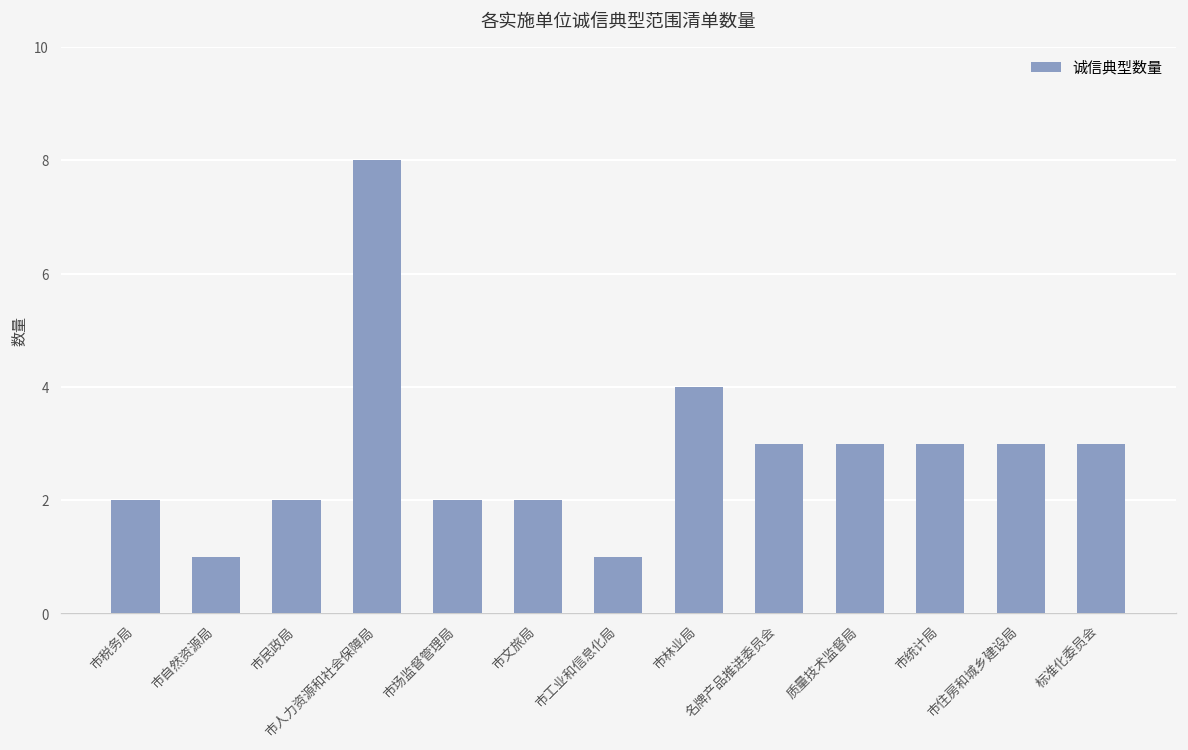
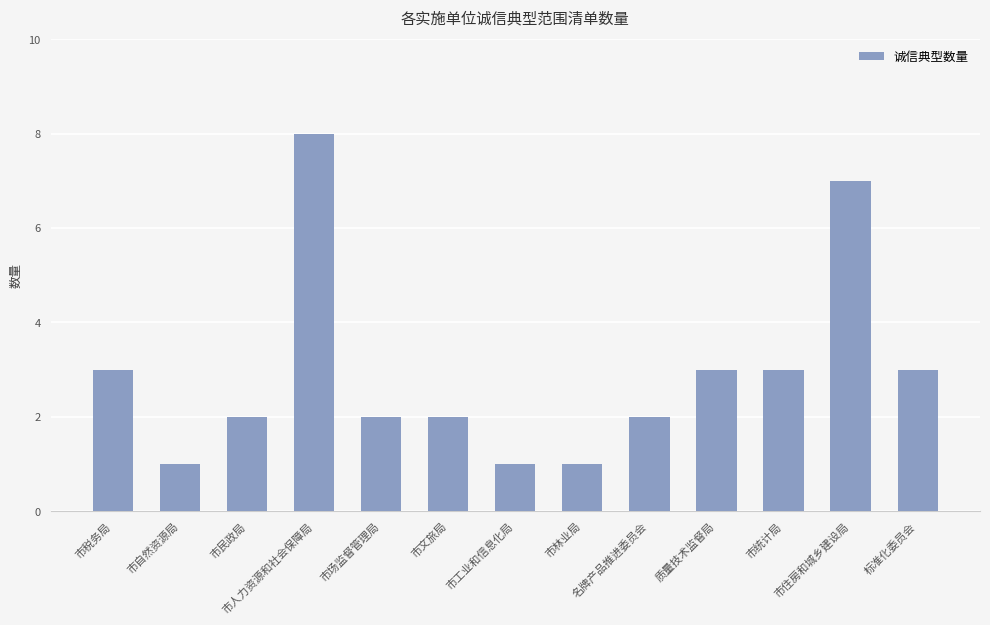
市税务局: 2 -> 3
市林业局: 4 -> 1
名牌产品推进委员会: 3 -> 2
市住房和城乡建设局: 3 -> 7
